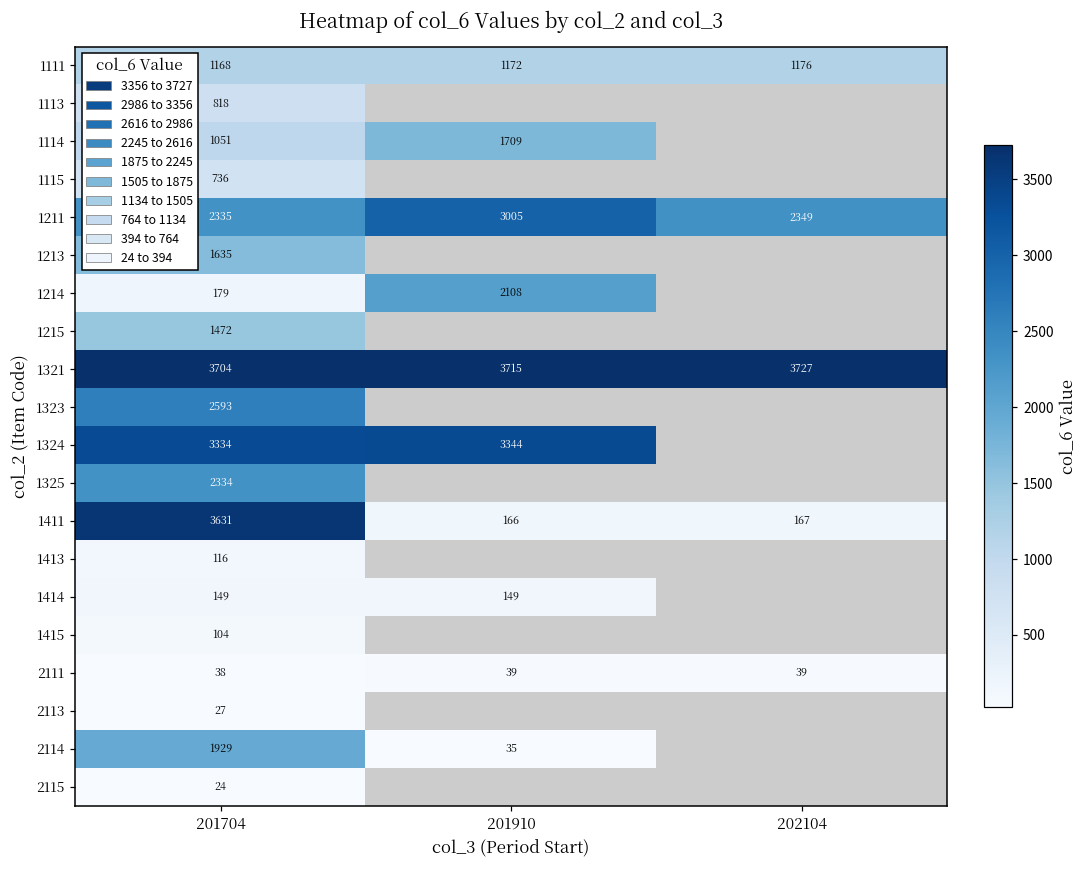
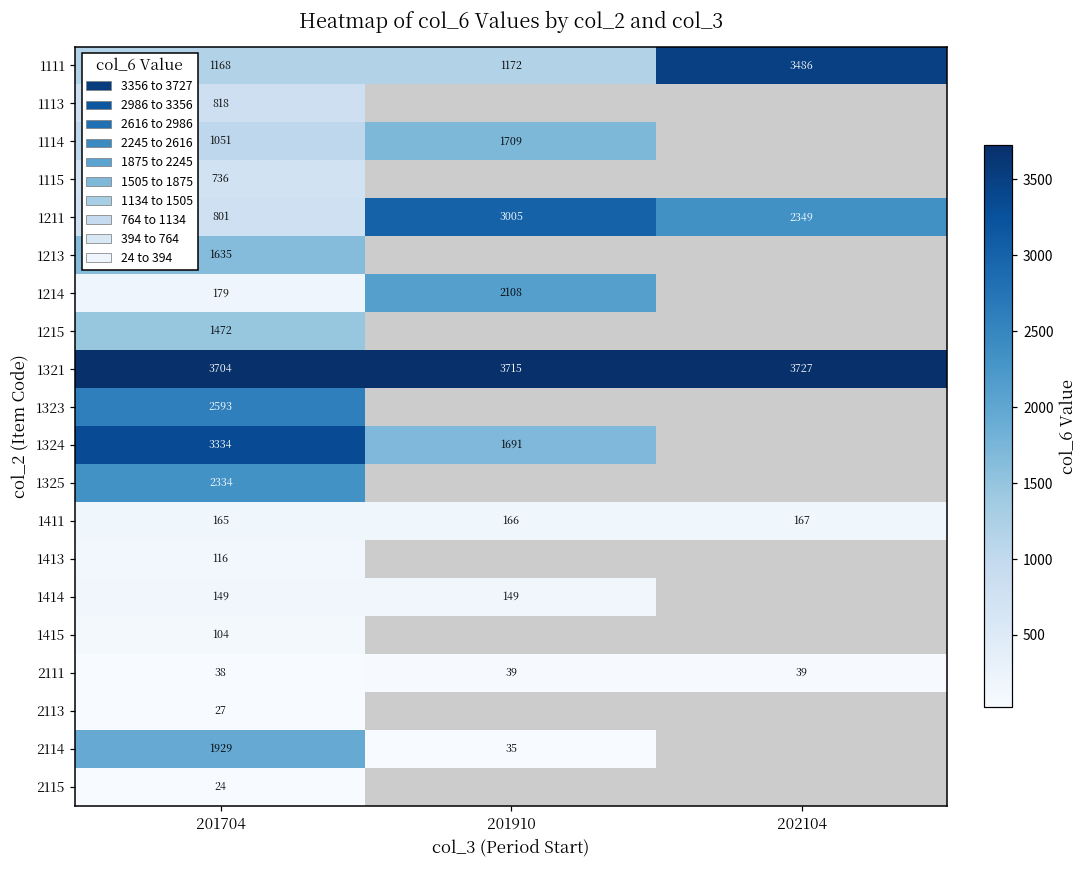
1111, 202104: 1176 -> 3486
1211, 201704: 2335 -> 801
1324, 201910: 3344 -> 1691
1411, 201704: 3631 -> 165
